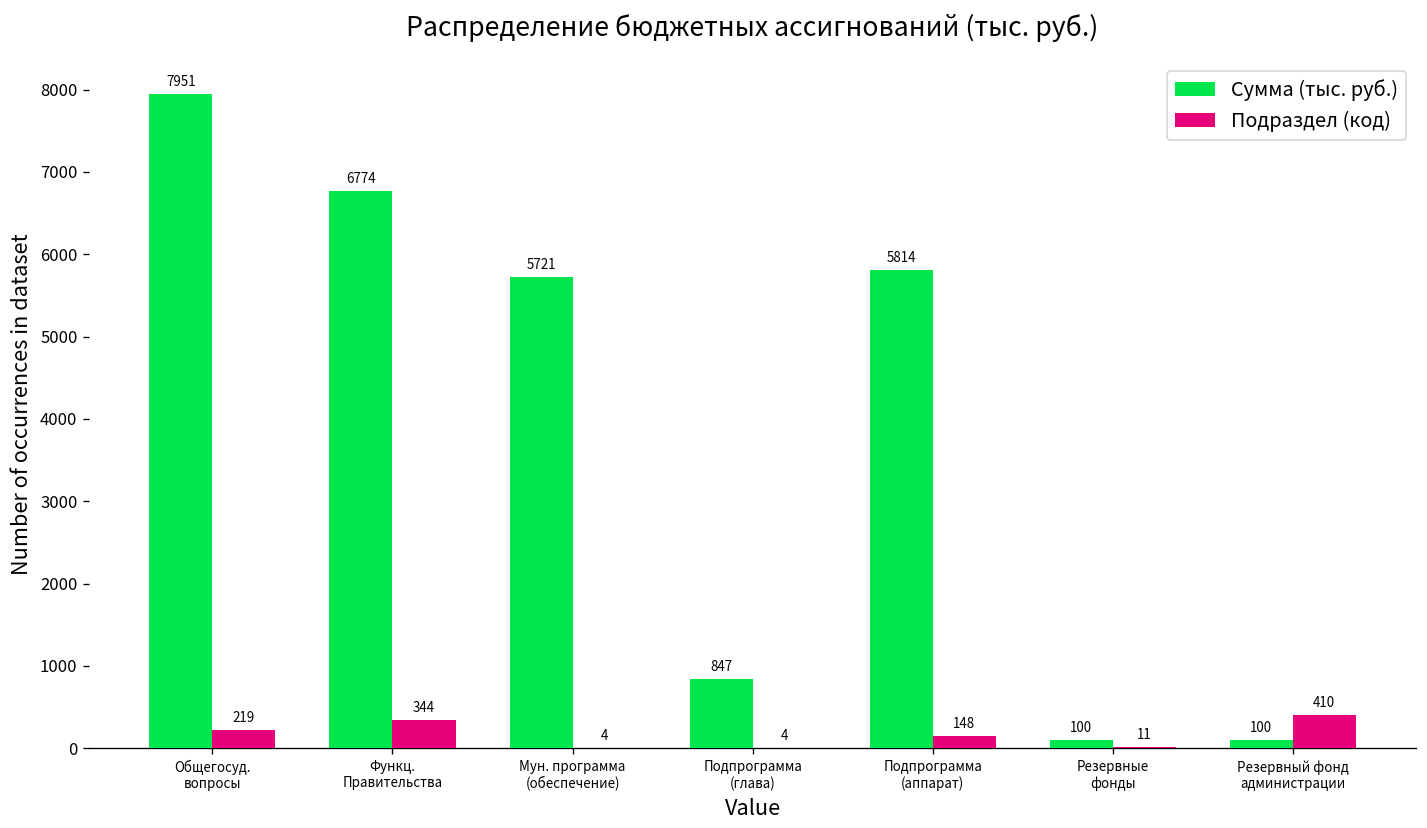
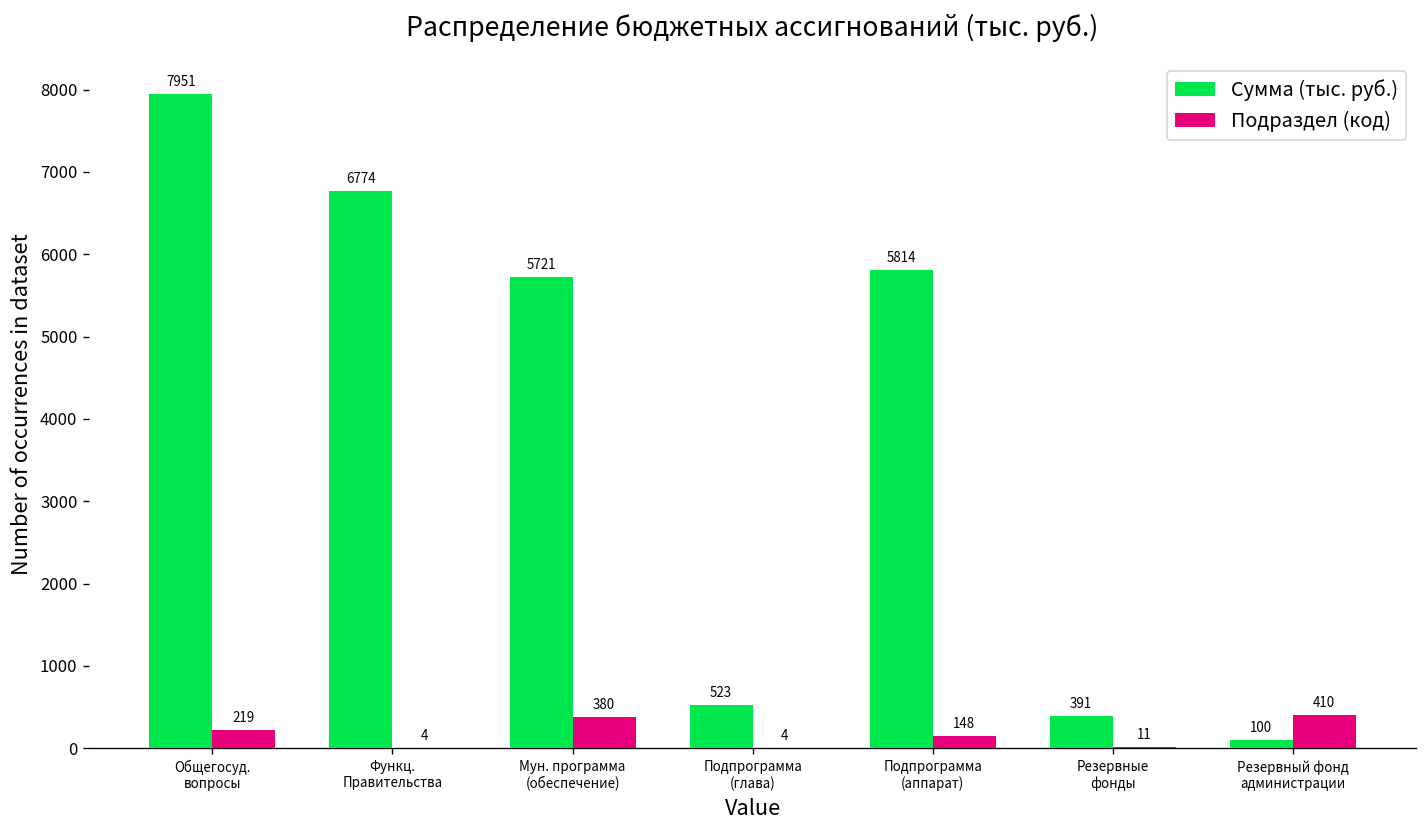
Подраздел (код), Функц. Правительства: 344 -> 4
Подраздел (код), Мун. программа (обеспечение): 4 -> 380
Сумма (тыс. руб.), Подпрограмма (глава): 847 -> 523
Сумма (тыс. руб.), Резервные фонды: 100 -> 391
